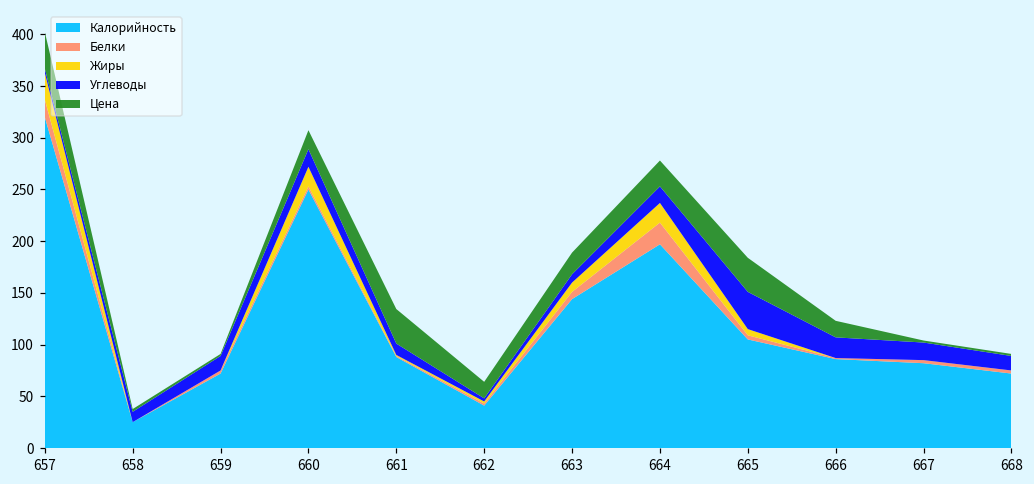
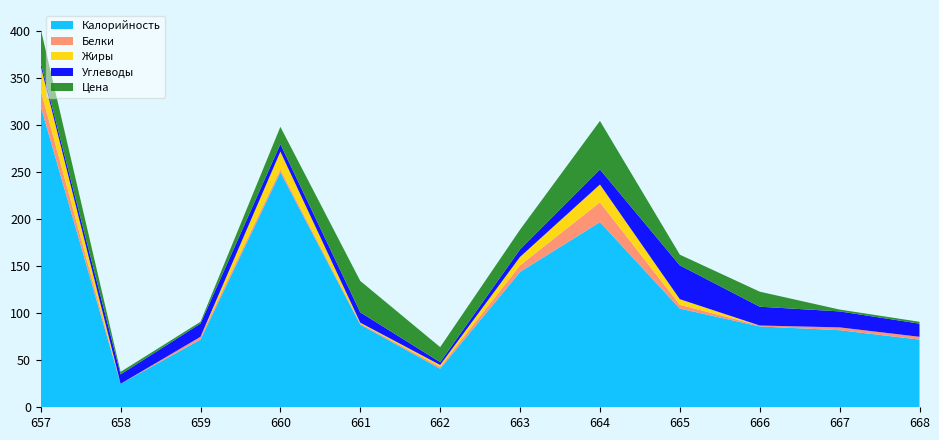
Углеводы, 660: 20 -> 10
Цена, 664: 30 -> 50
Цена, 665: 30 -> 10
